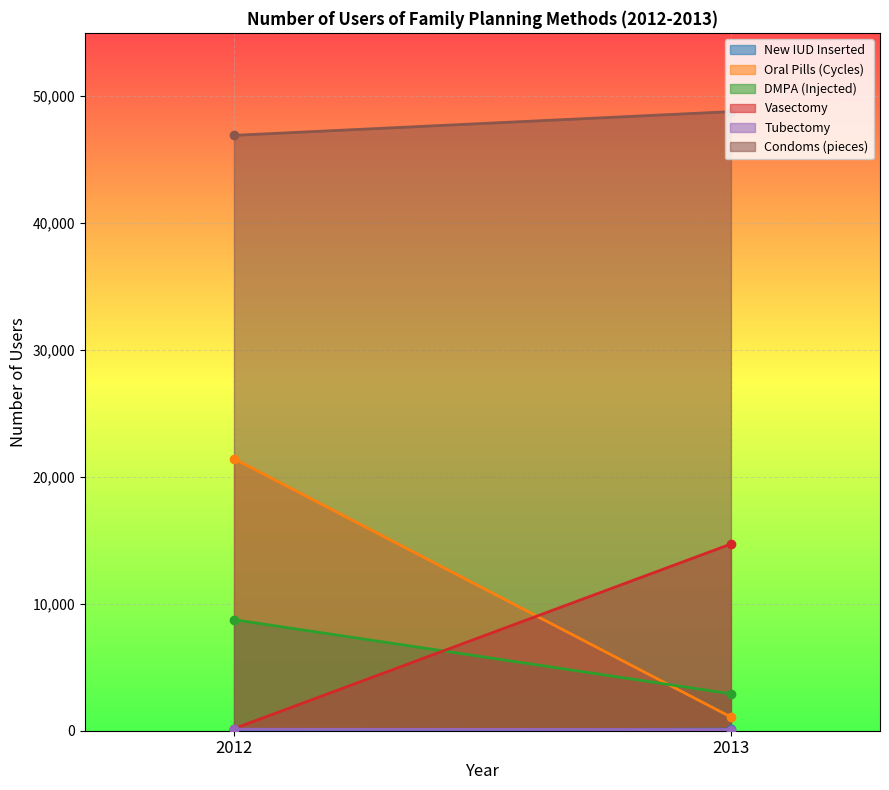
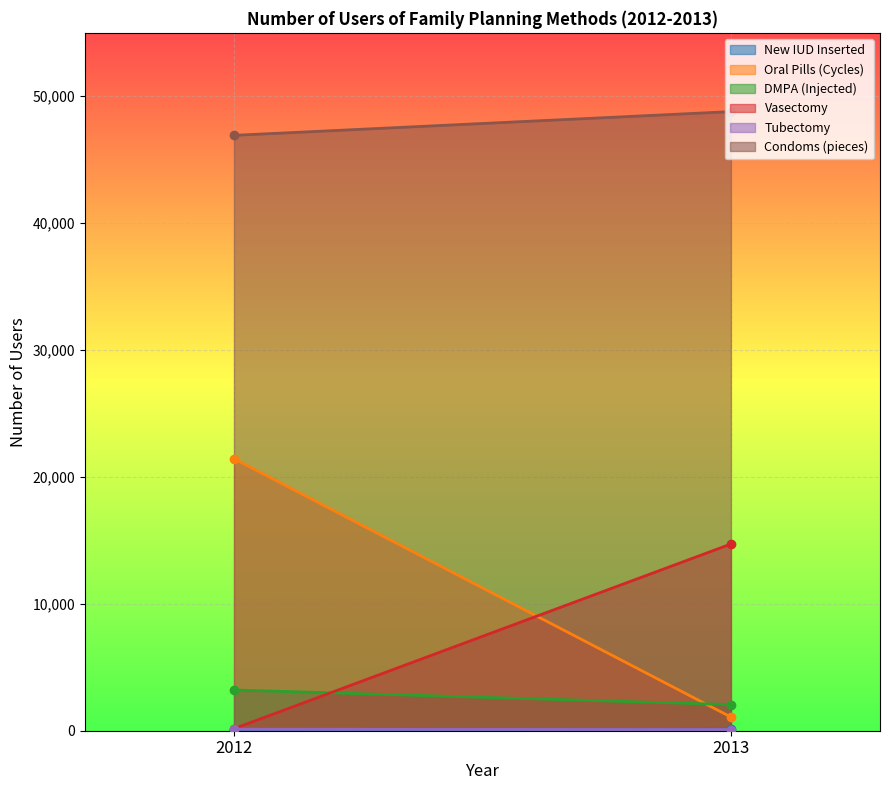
DMPA (Injected), 2012: 8,700 -> 3,200
DMPA (Injected), 2013: 2,900 -> 2,100
